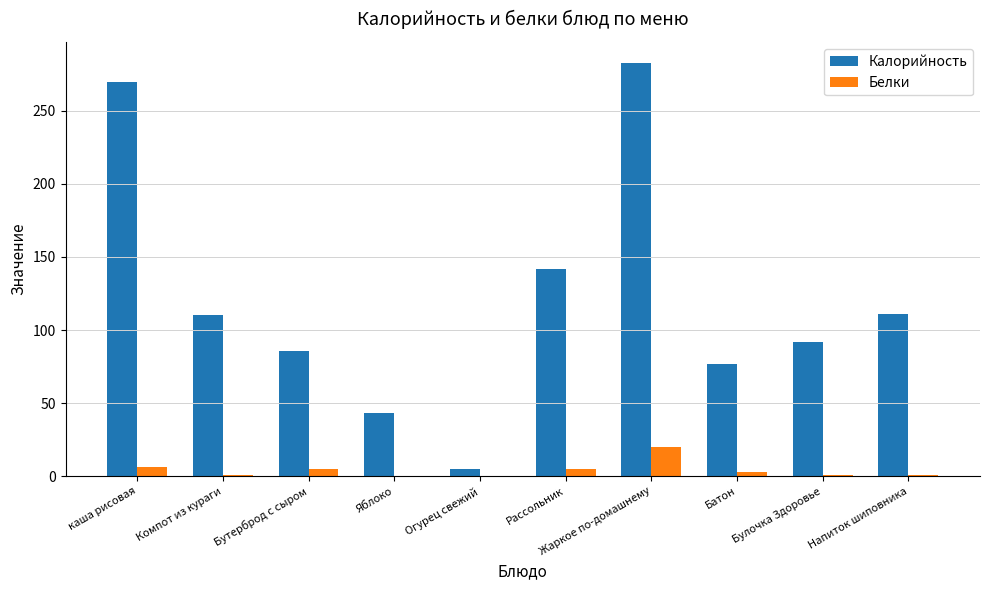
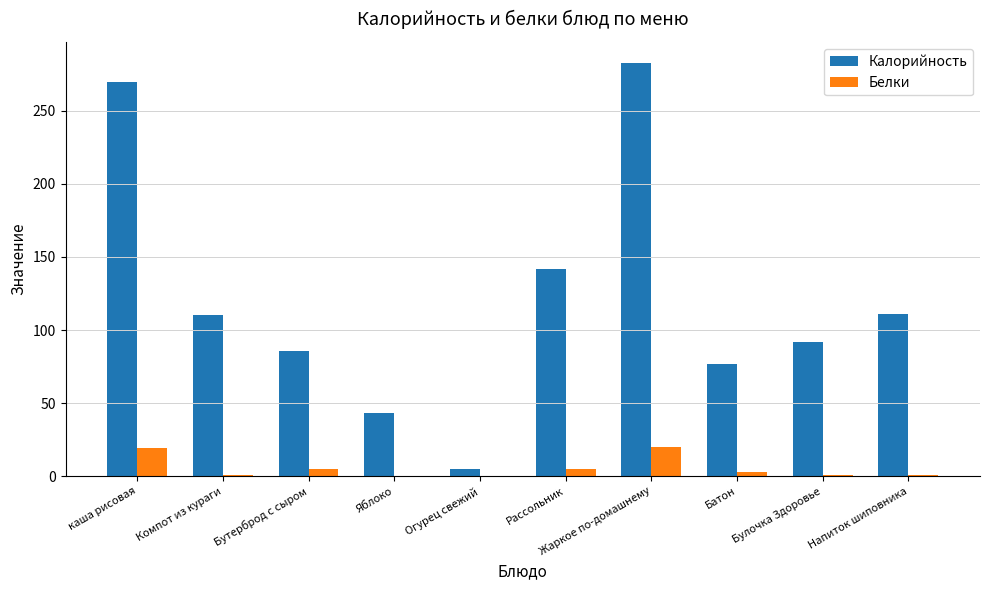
Белки, каша рисовая: 6 -> 19
